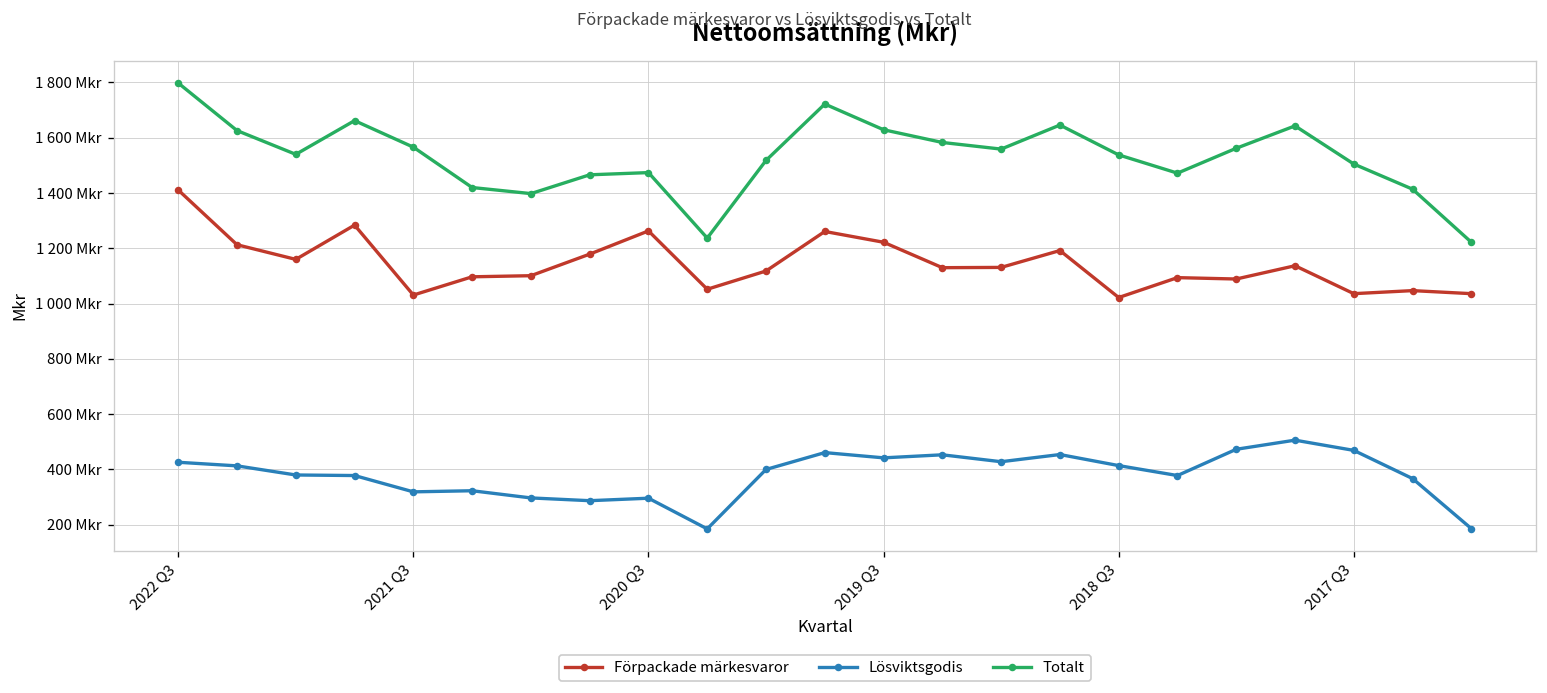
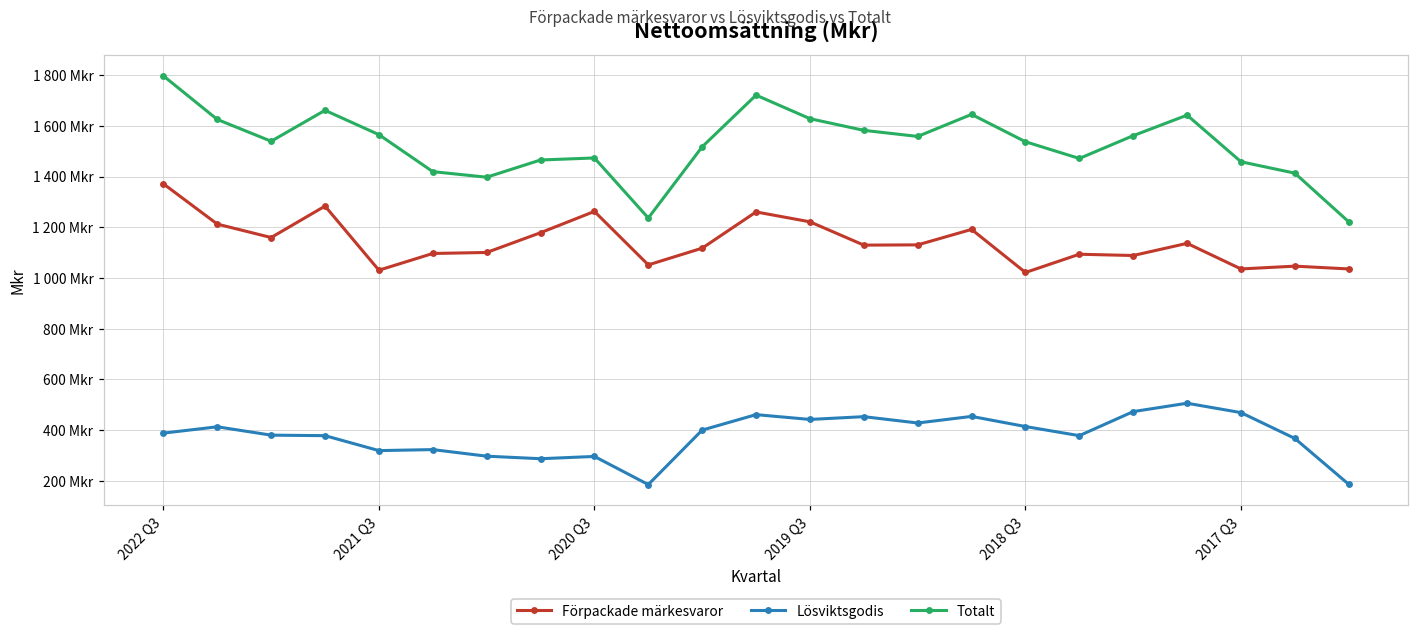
Förpackade märkesvaror, 2022 Q3: 1410 Mkr -> 1370 Mkr
Lösviktsgodis, 2022 Q3: 430 Mkr -> 390 Mkr
Totalt, 2017 Q3: 1510 Mkr -> 1460 Mkr
